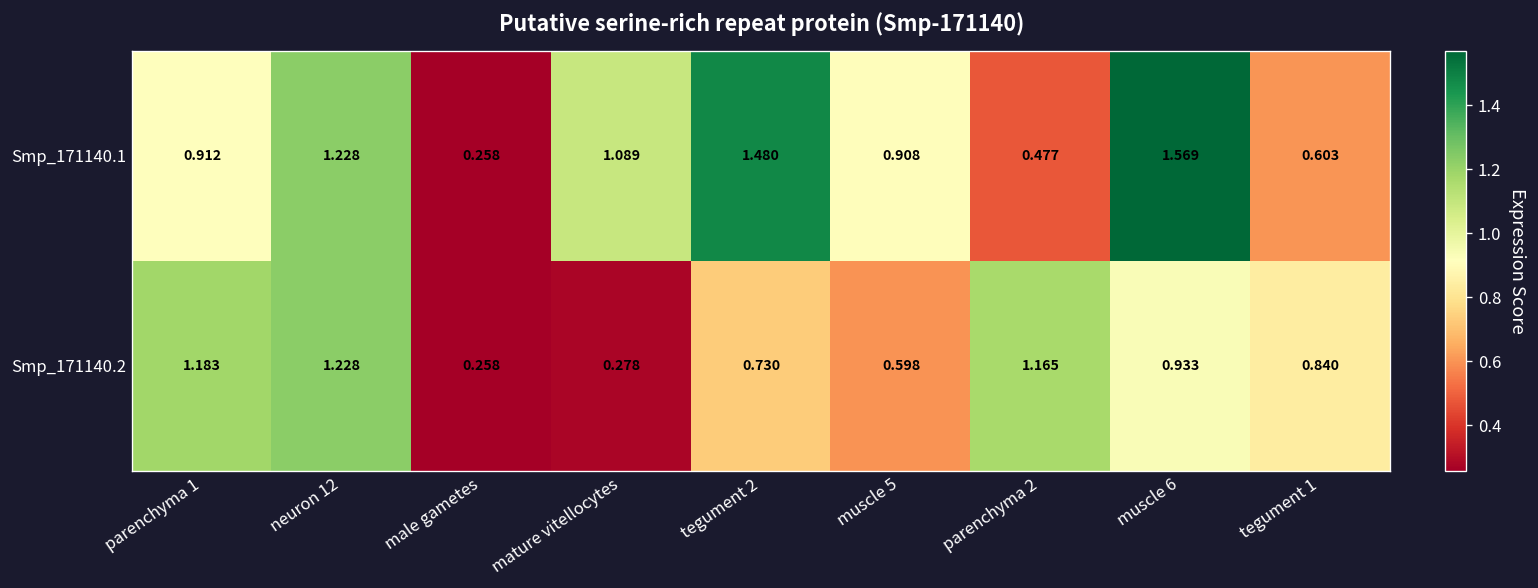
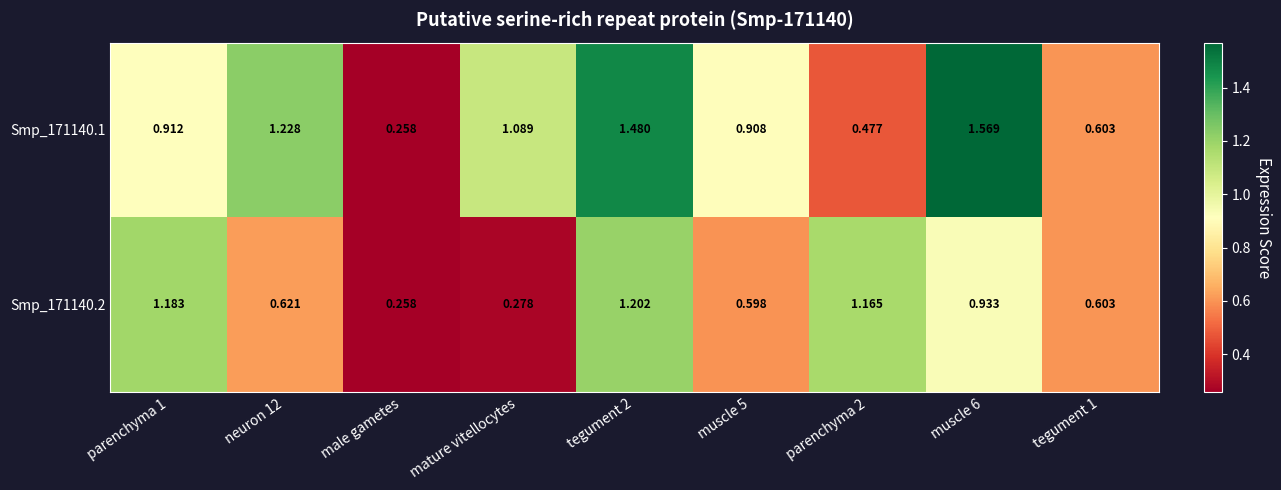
Smp_171140.2, neuron 12: 1.228 -> 0.621
Smp_171140.2, tegument 2: 0.730 -> 1.202
Smp_171140.2, tegument 1: 0.840 -> 0.603
